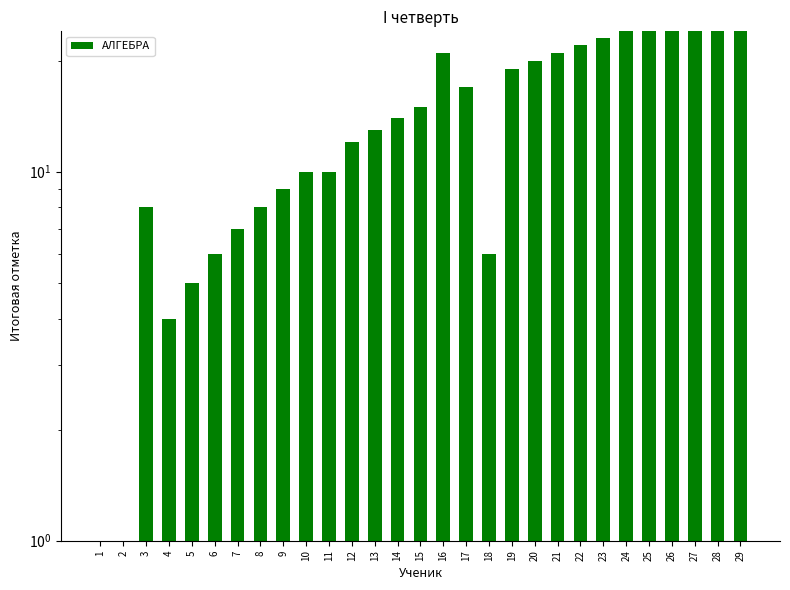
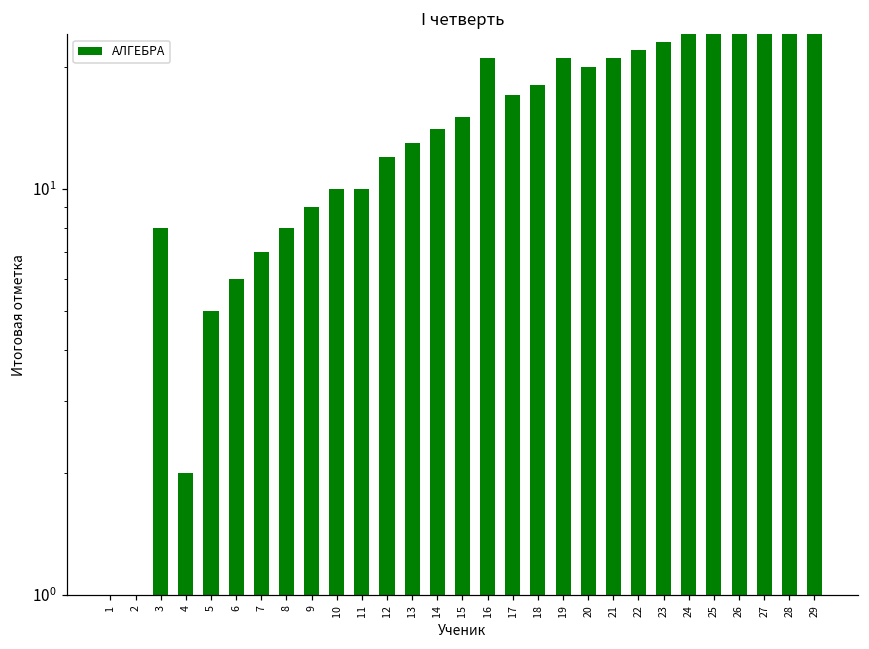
4: 4 -> 2
18: 6 -> 18
19: 19 -> 21
